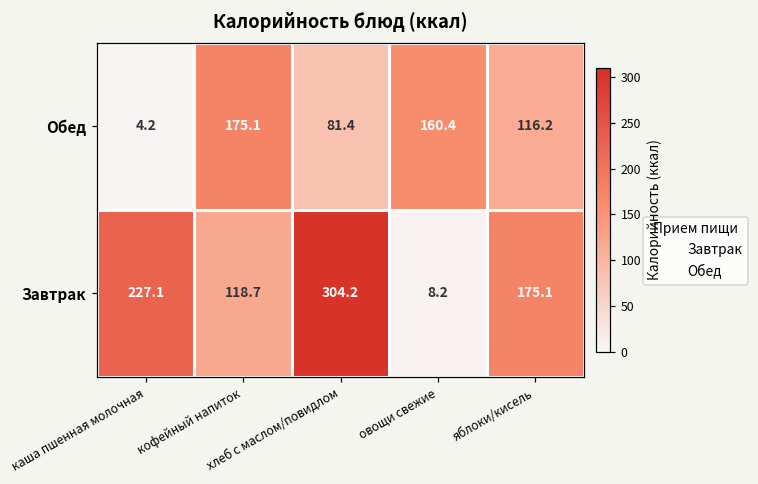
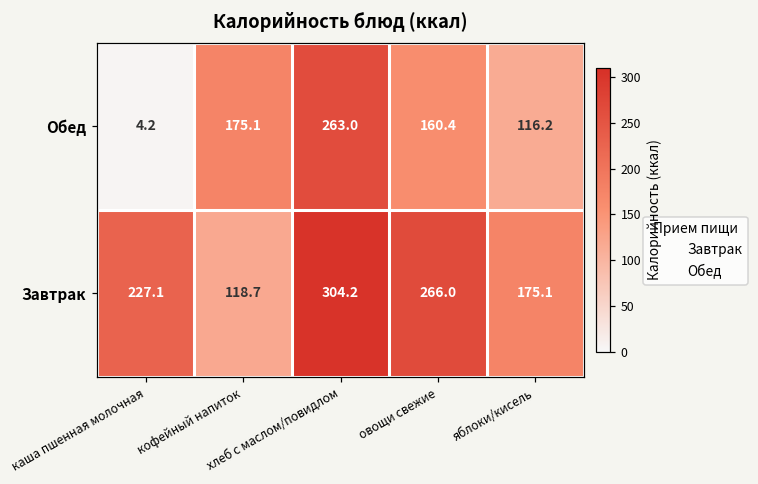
Обед, хлеб с маслом/повидлом: 81.4 -> 263.0
Завтрак, овощи свежие: 8.2 -> 266.0
